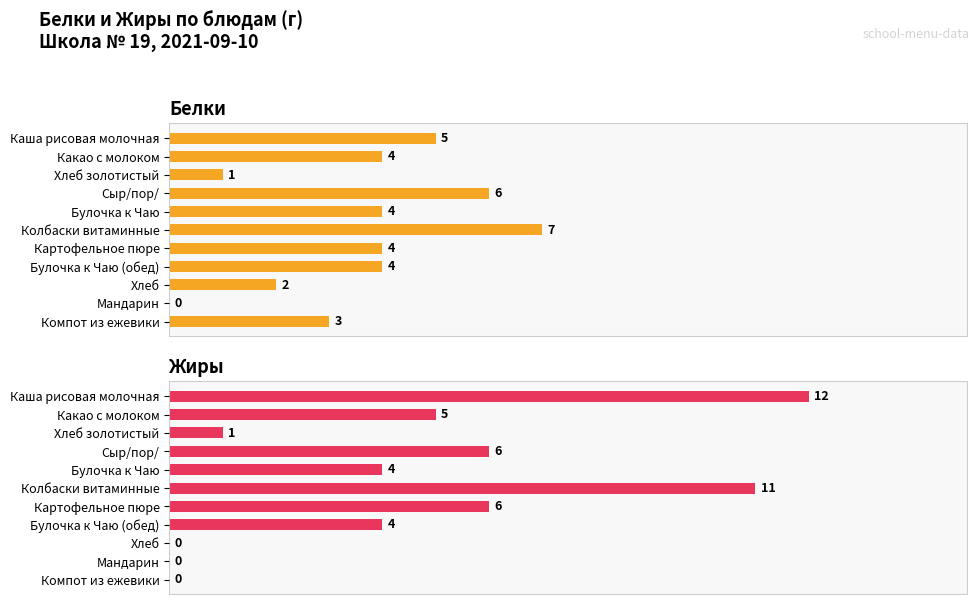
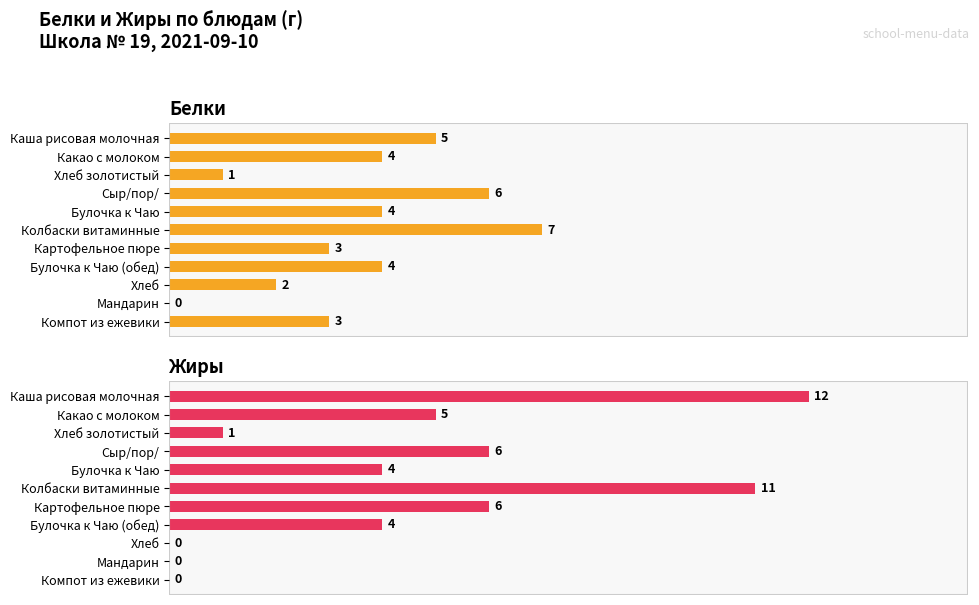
Белки, Картофельное пюре: 4 -> 3
